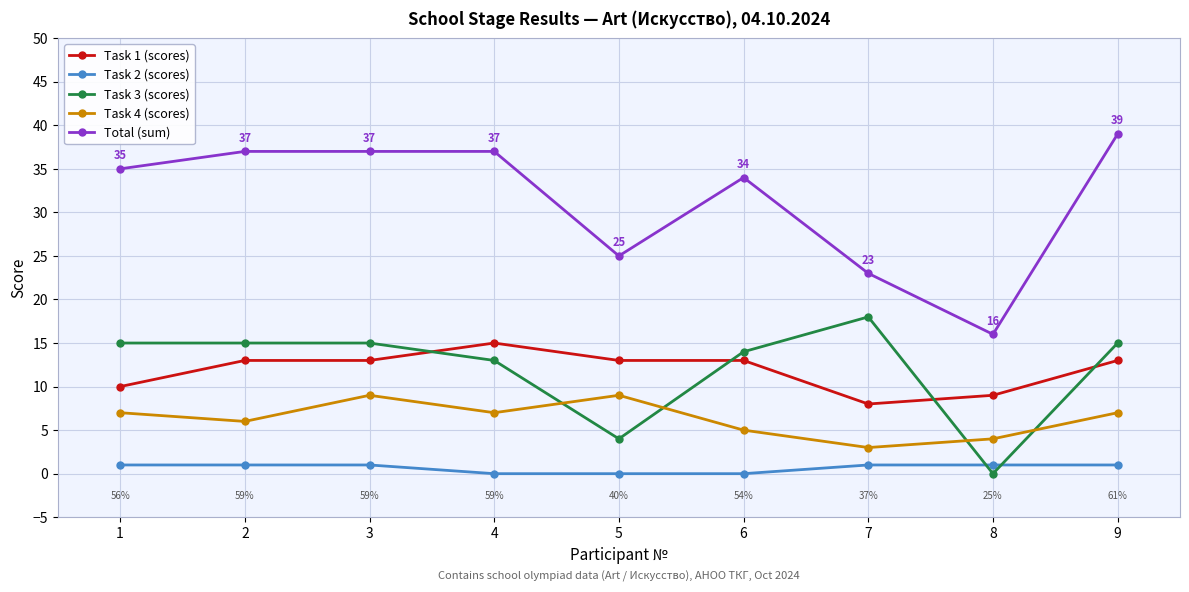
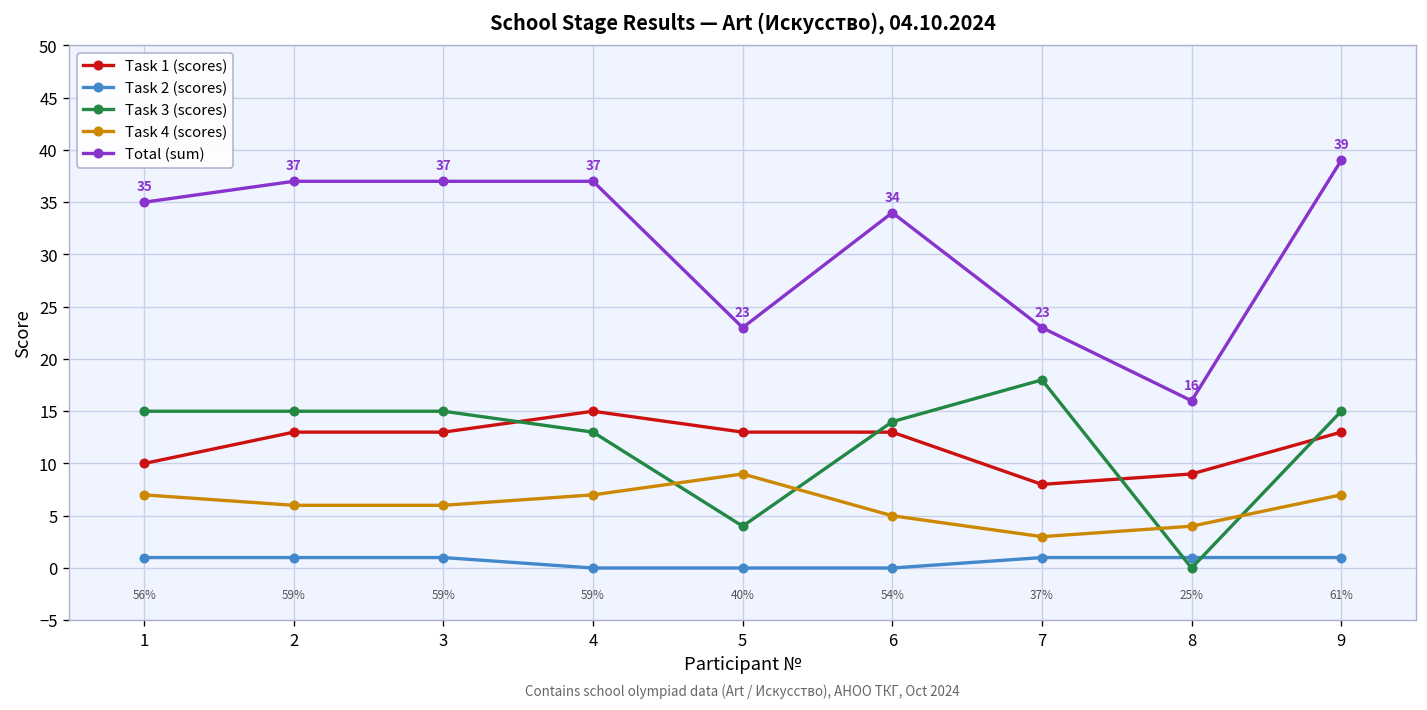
Task 4 (scores), 3: 9 -> 6
Total (sum), 5: 25 -> 23
